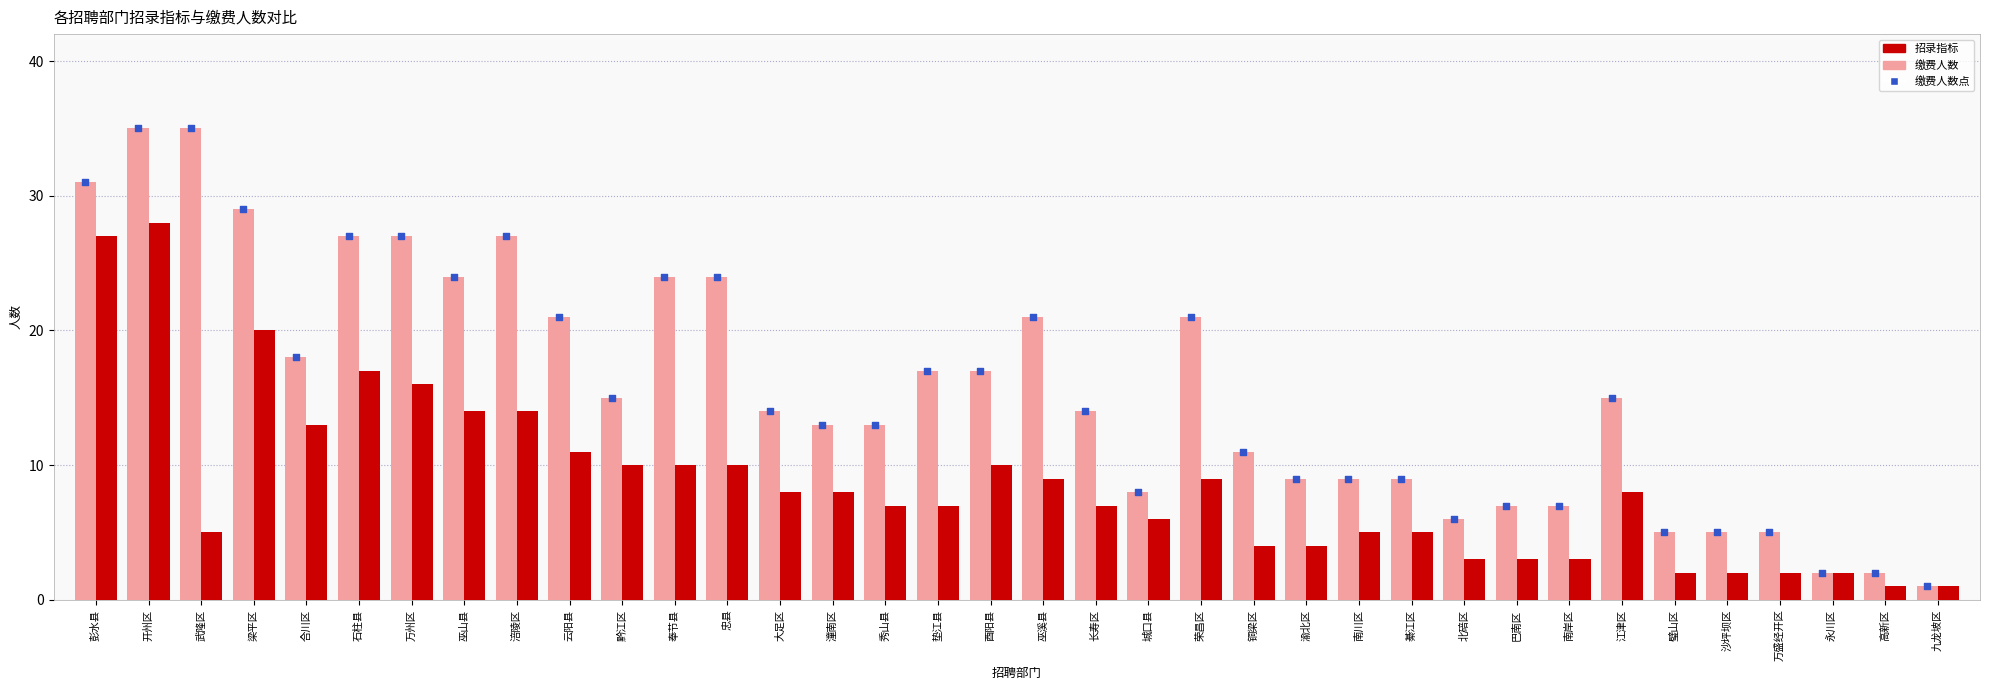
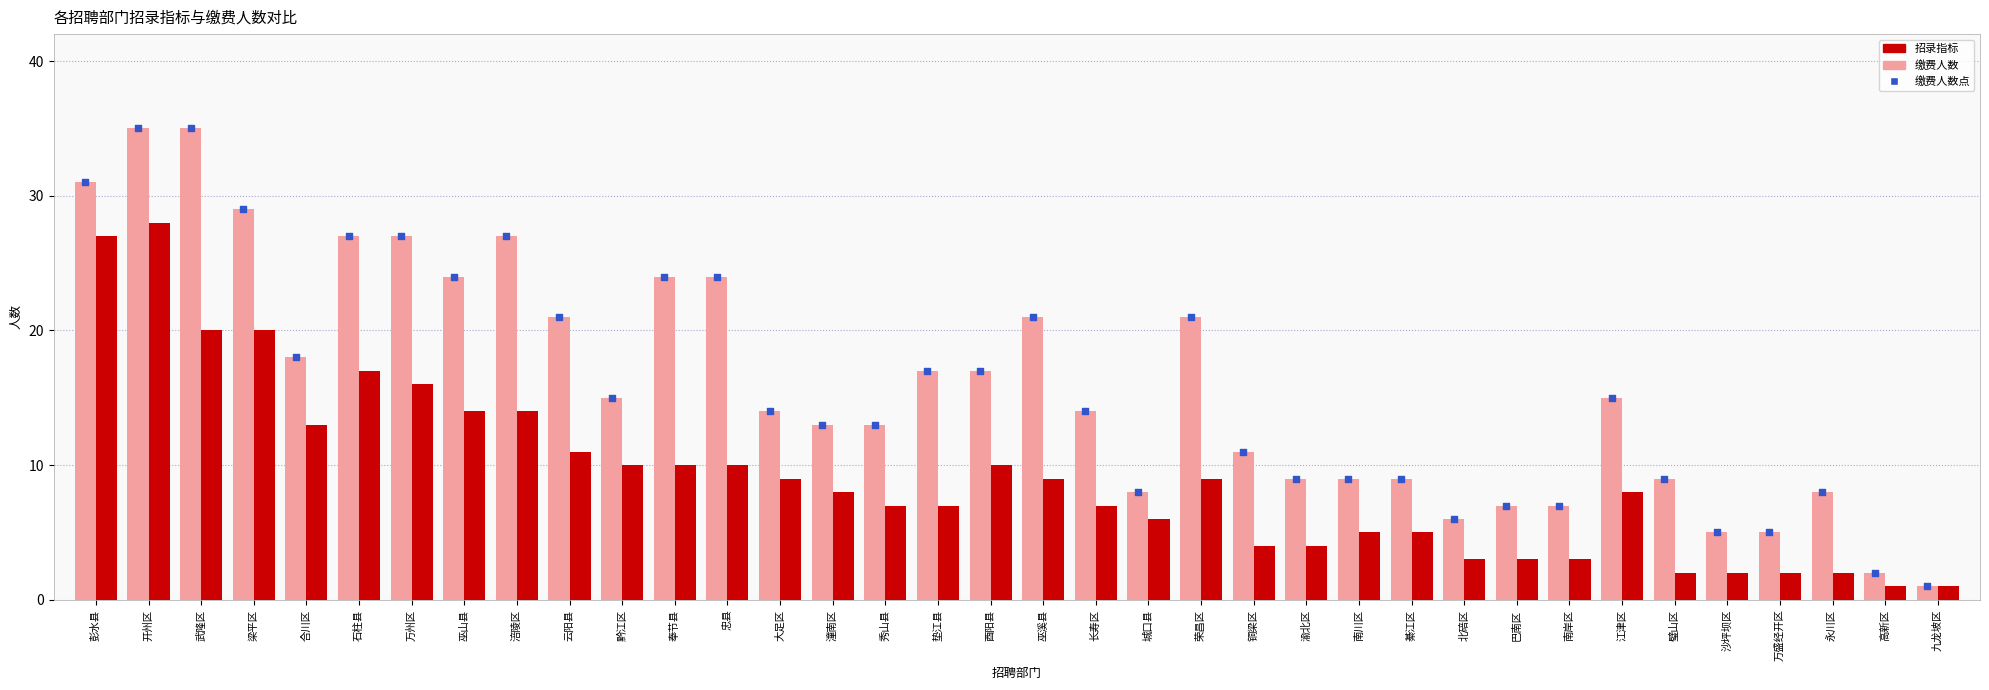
招录指标, 武隆区: 5 -> 20
招录指标, 大足区: 8 -> 9
缴费人数, 璧山区: 5 -> 9
缴费人数, 永川区: 2 -> 8
